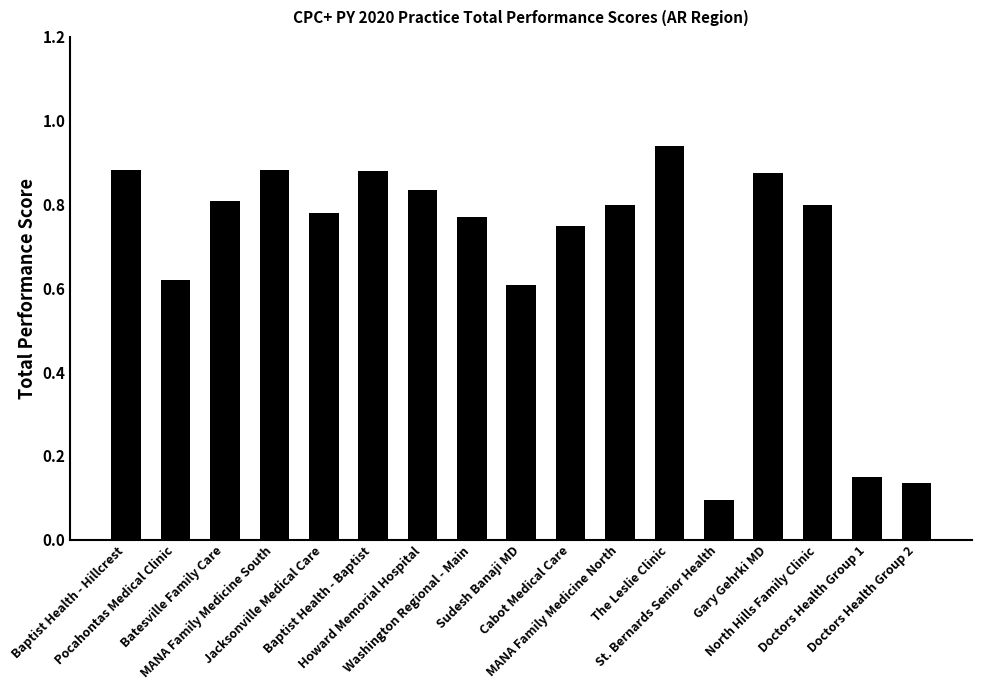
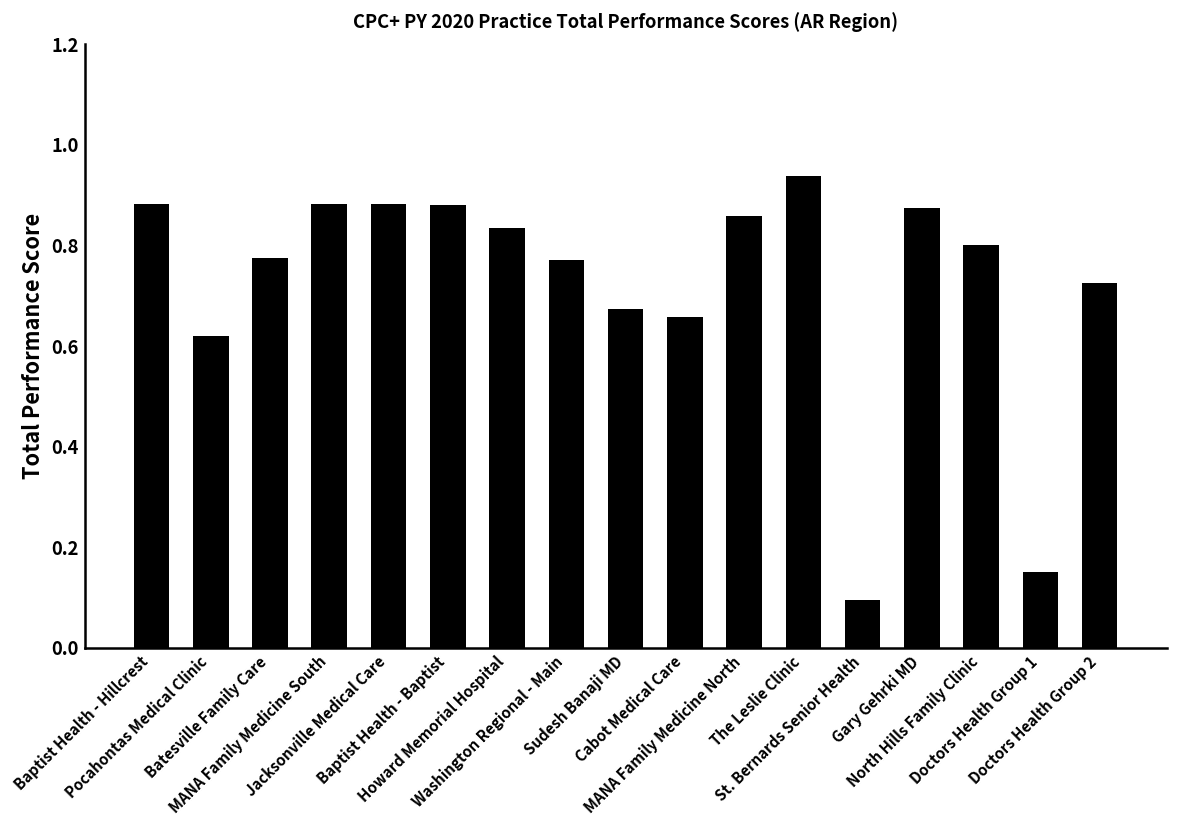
Batesville Family Care: 0.81 -> 0.77
Jacksonville Medical Care: 0.78 -> 0.88
Sudesh Banaji MD: 0.61 -> 0.67
Cabot Medical Care: 0.75 -> 0.66
MANA Family Medicine North: 0.80 -> 0.86
Doctors Health Group 2: 0.13 -> 0.73
